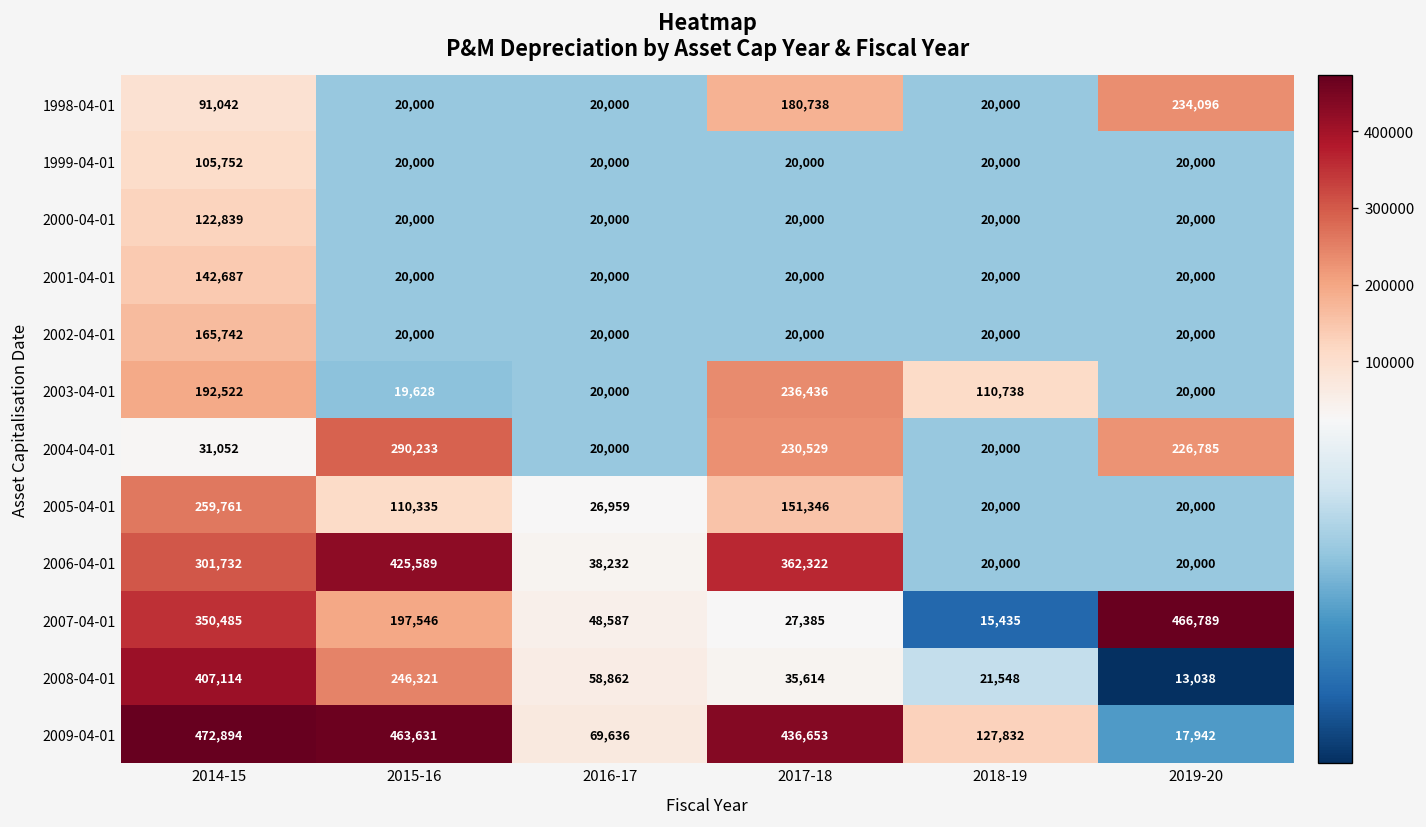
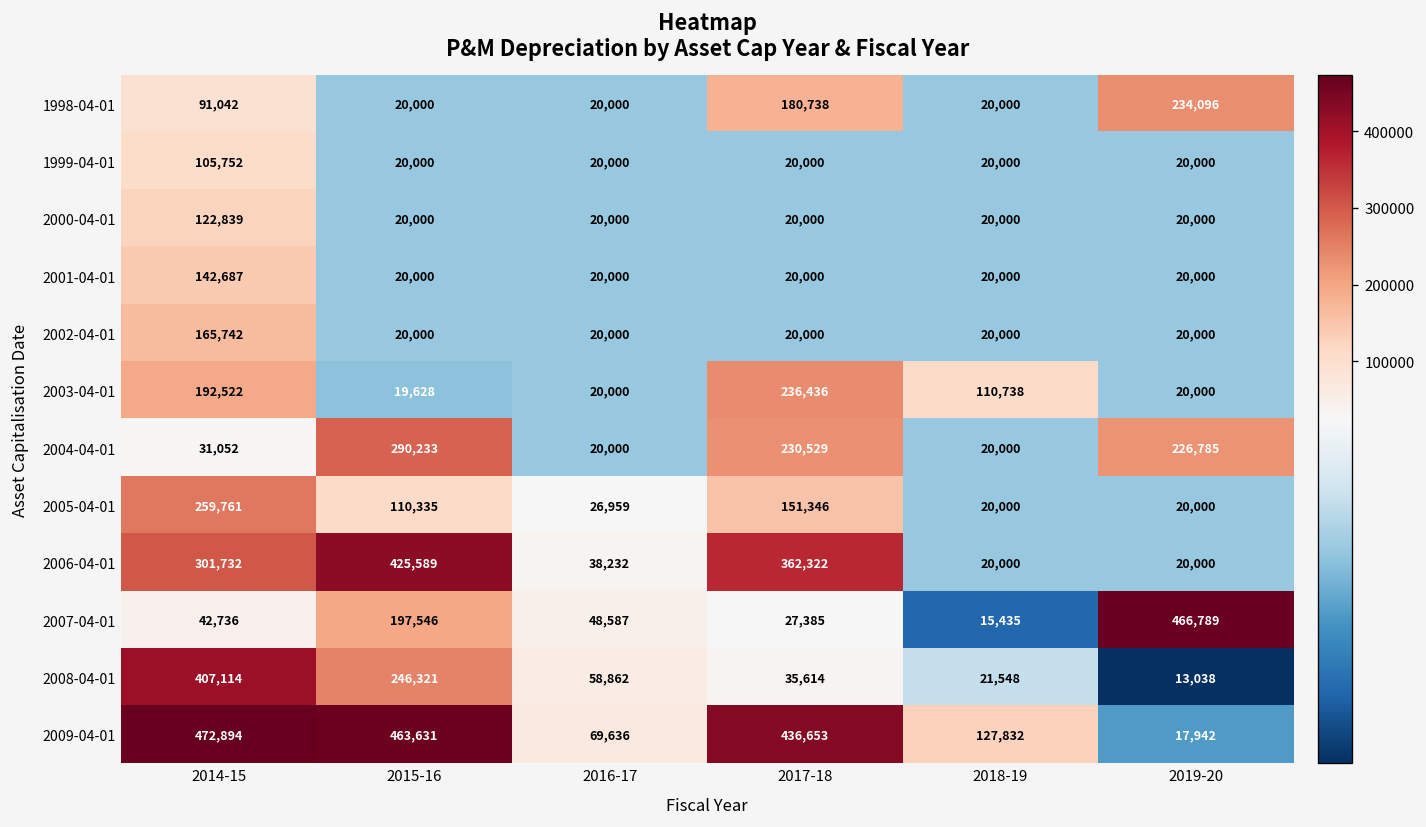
2007-04-01, 2014-15: 350,485 -> 42,736
